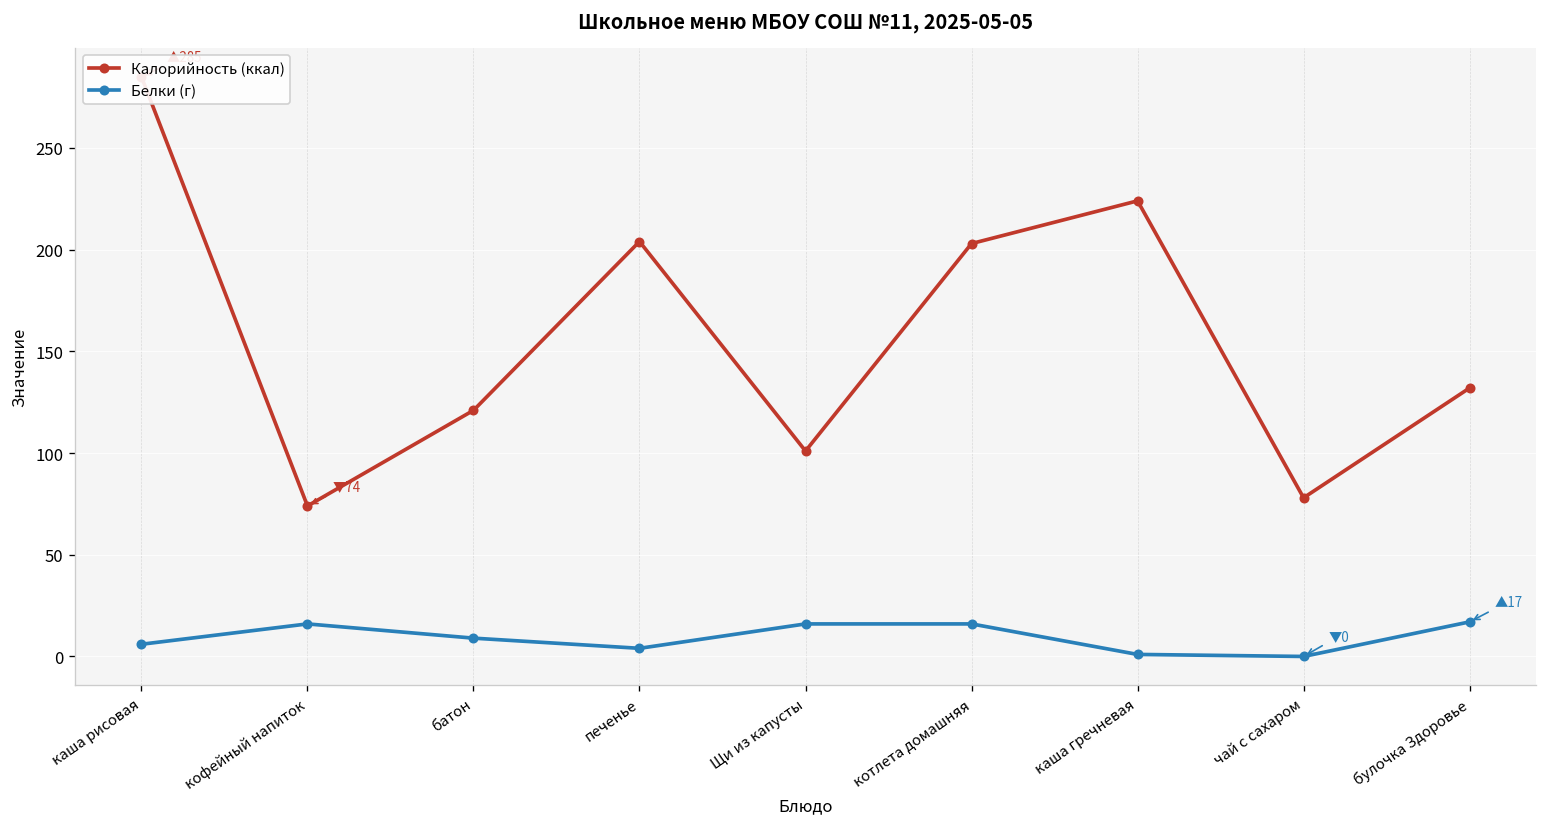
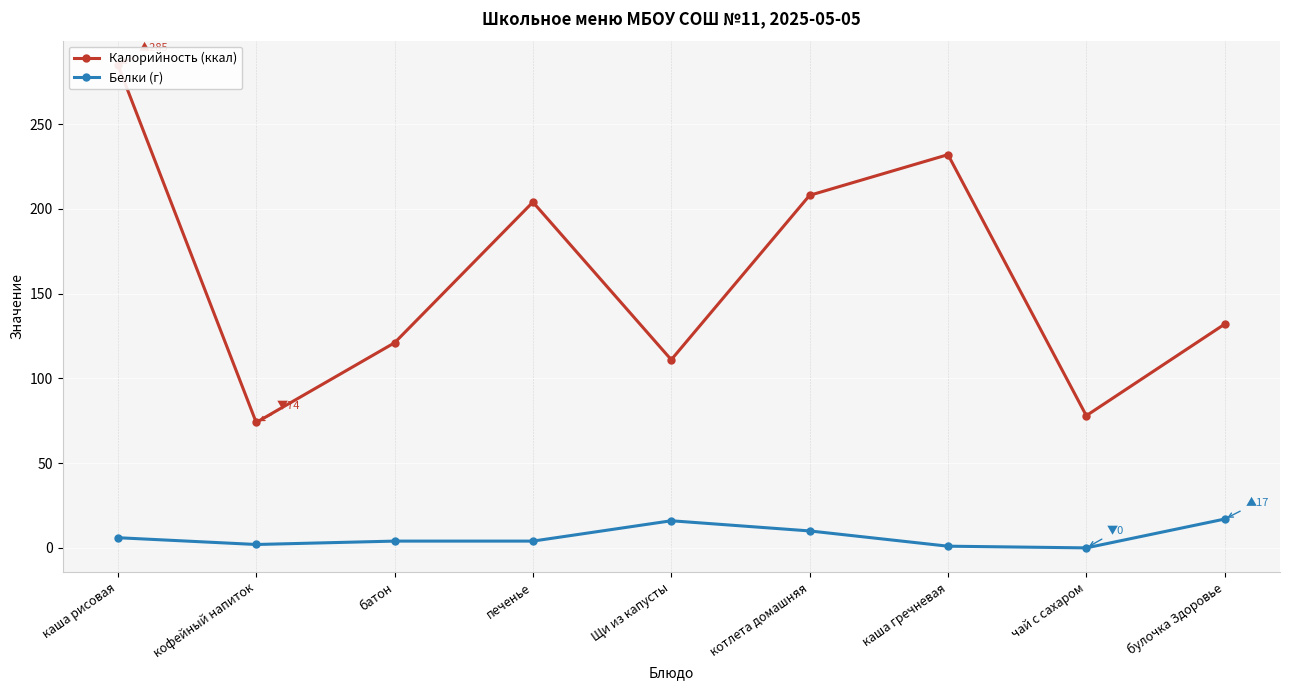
Белки (г), кофейный напиток: 16 -> 2
Белки (г), батон: 9 -> 4
Калорийность (ккал), Щи из капусты: 101 -> 111
Калорийность (ккал), котлета домашняя: 203 -> 208
Белки (г), котлета домашняя: 16 -> 10
Калорийность (ккал), каша гречневая: 224 -> 232
